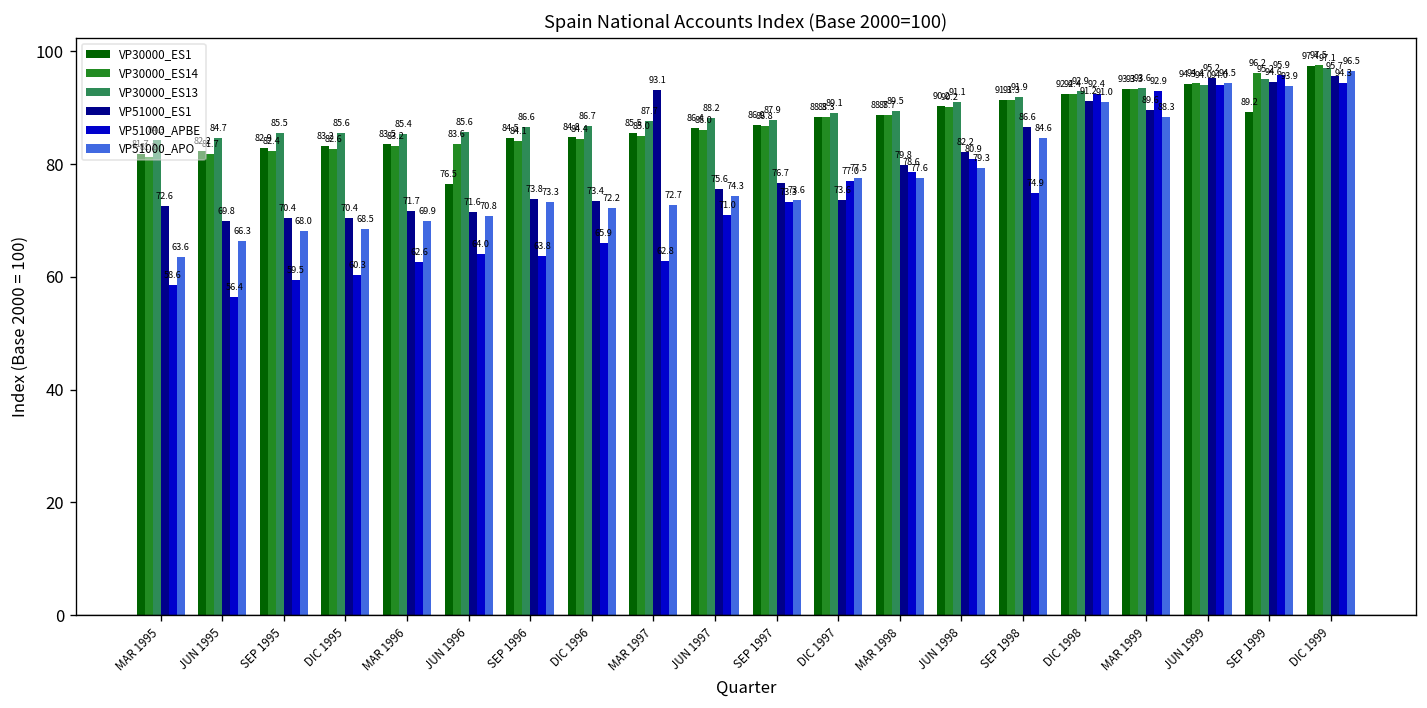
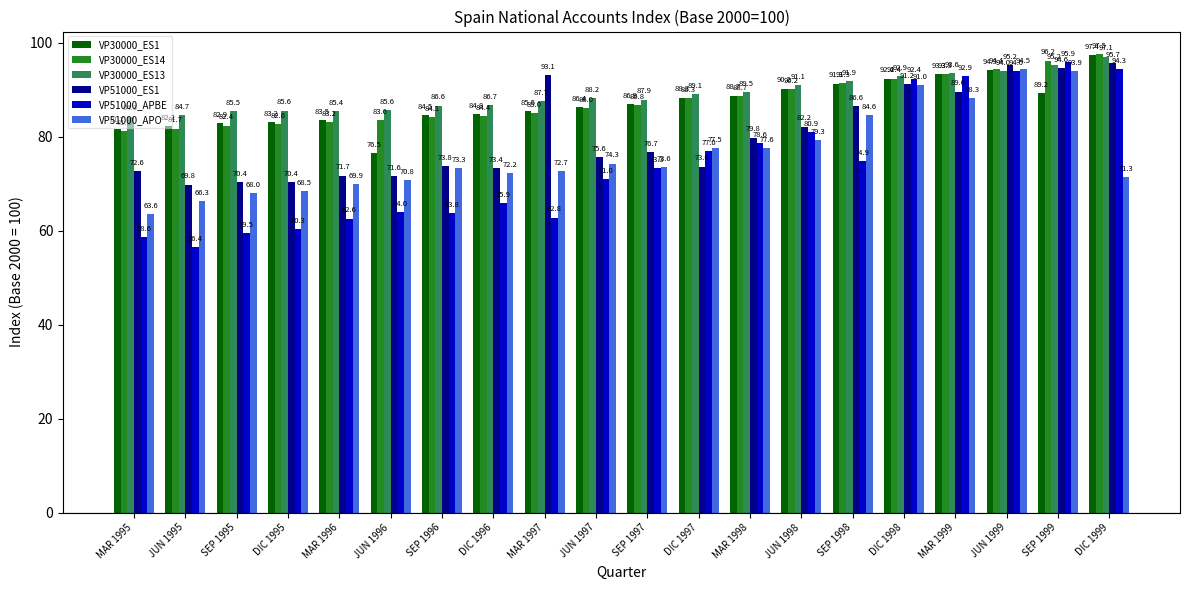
VP51000_APO, DIC 1999: 96.5 -> 71.3
